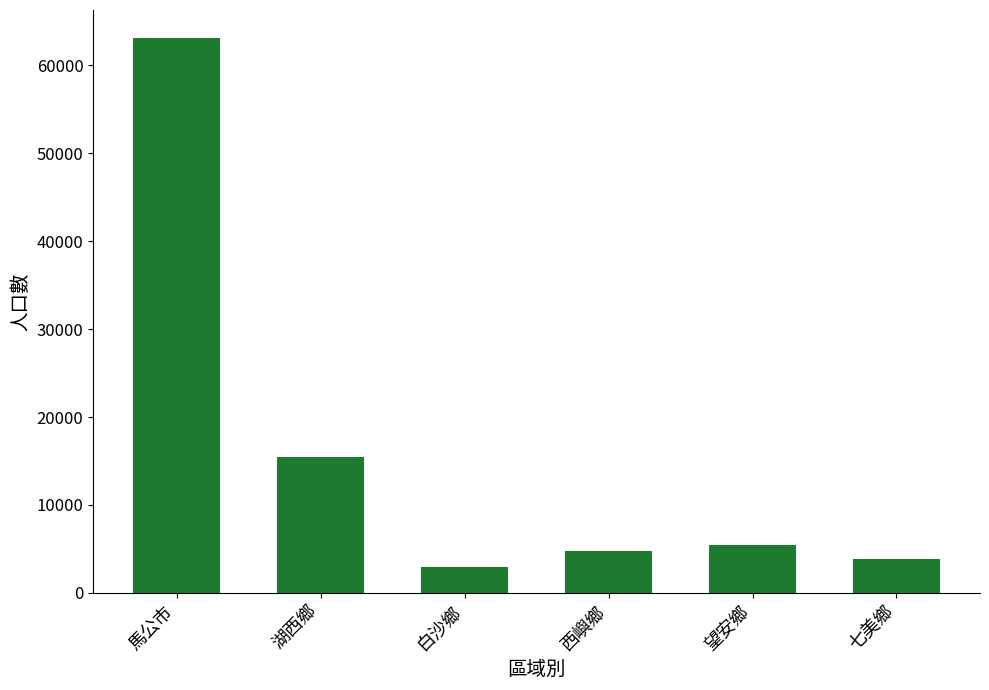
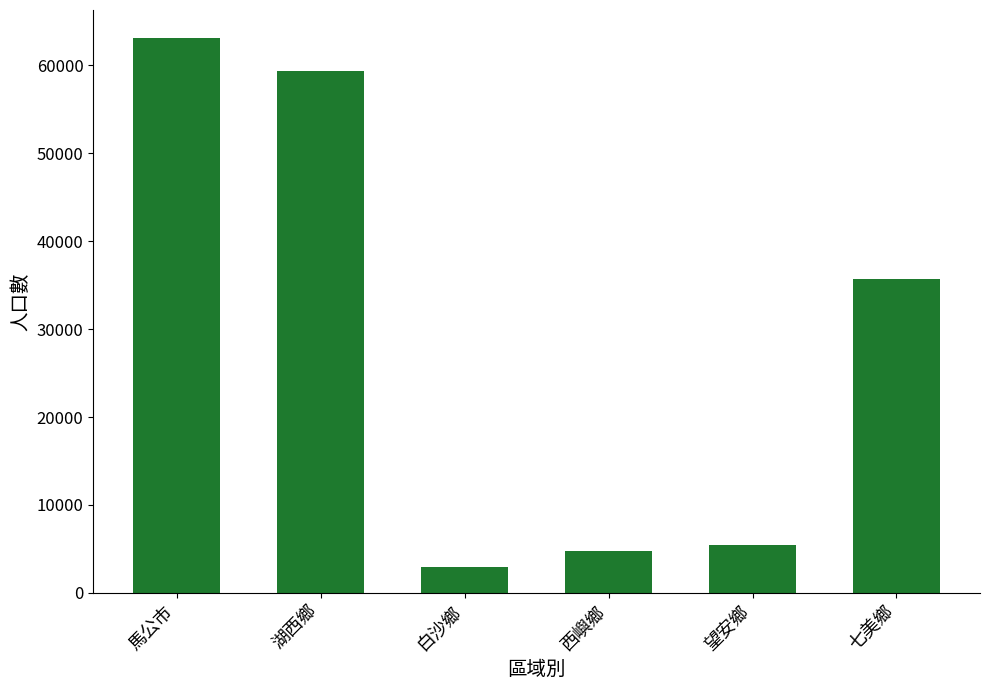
湖西鄉: 15000 -> 59000
七美鄉: 4000 -> 36000
